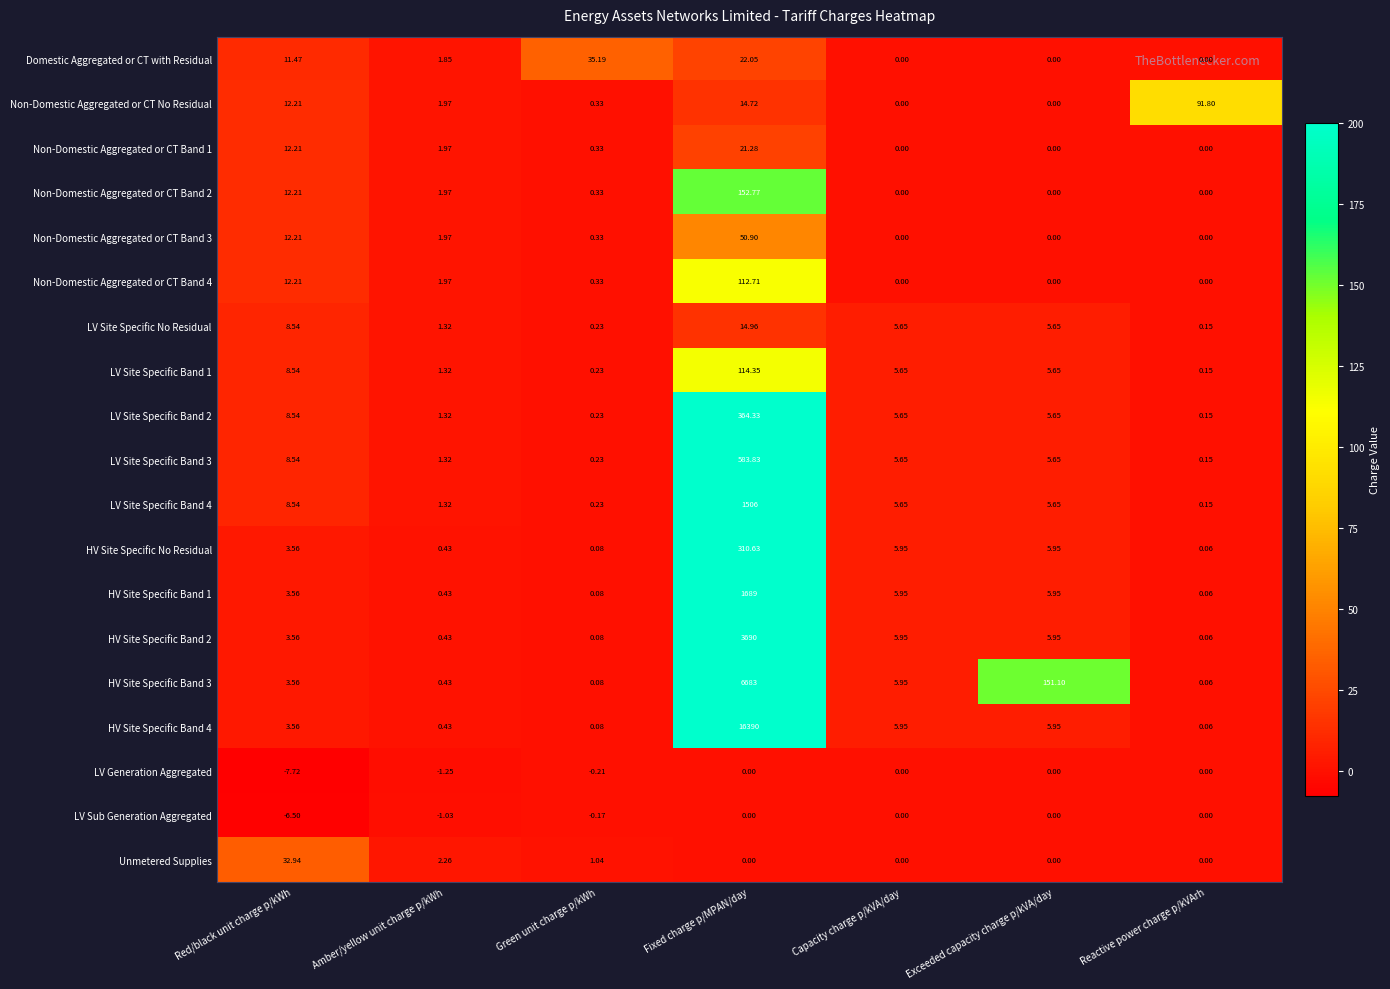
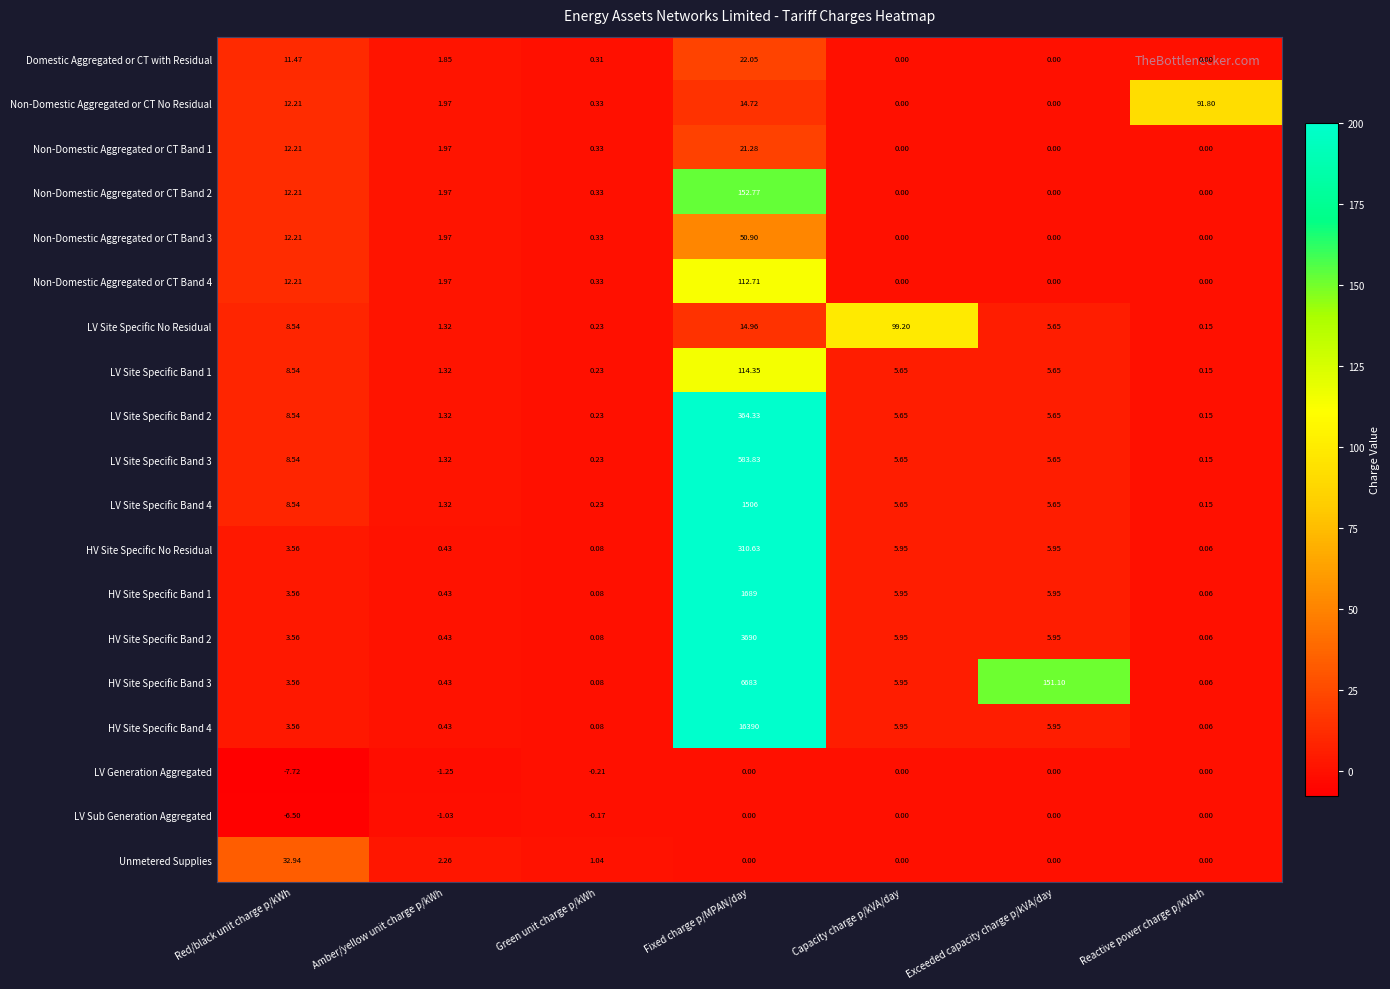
Domestic Aggregated or CT with Residual, Green unit charge p/kWh: 35.19 -> 0.31
LV Site Specific No Residual, Capacity charge p/kVA/day: 5.65 -> 99.20
